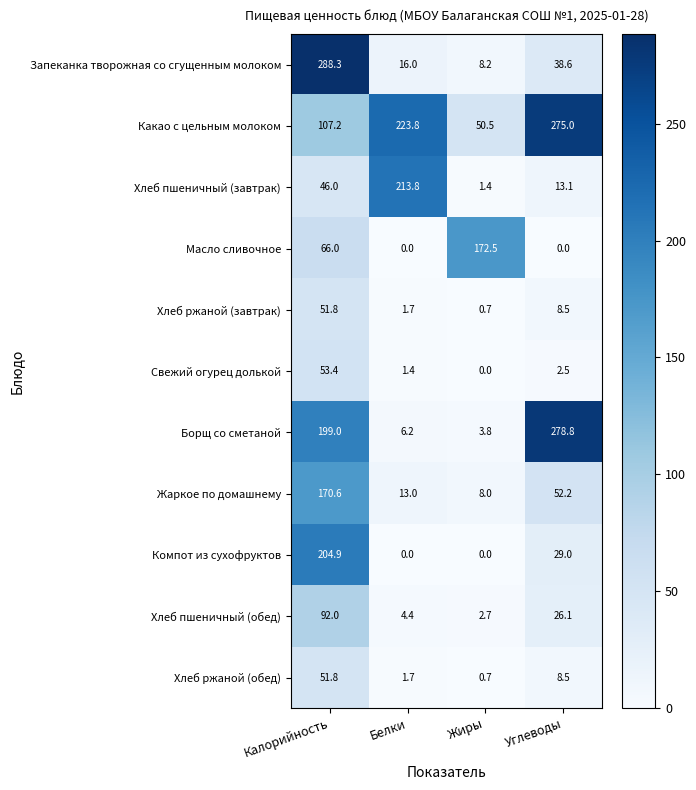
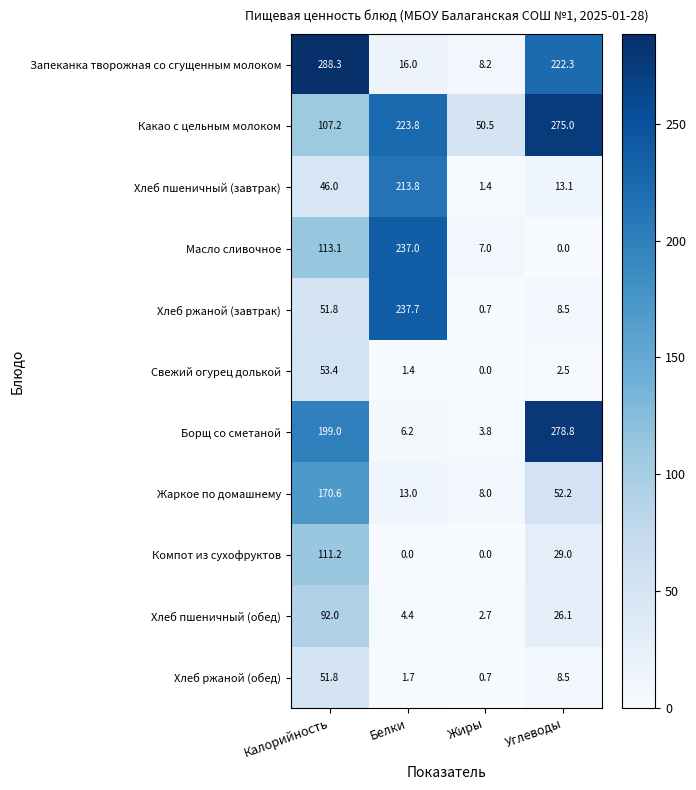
Запеканка творожная со сгущенным молоком, Углеводы: 38.6 -> 222.3
Масло сливочное, Калорийность: 66.0 -> 113.1
Масло сливочное, Белки: 0.0 -> 237.0
Масло сливочное, Жиры: 172.5 -> 7.0
Хлеб ржаной (завтрак), Белки: 1.7 -> 237.7
Компот из сухофруктов, Калорийность: 204.9 -> 111.2
